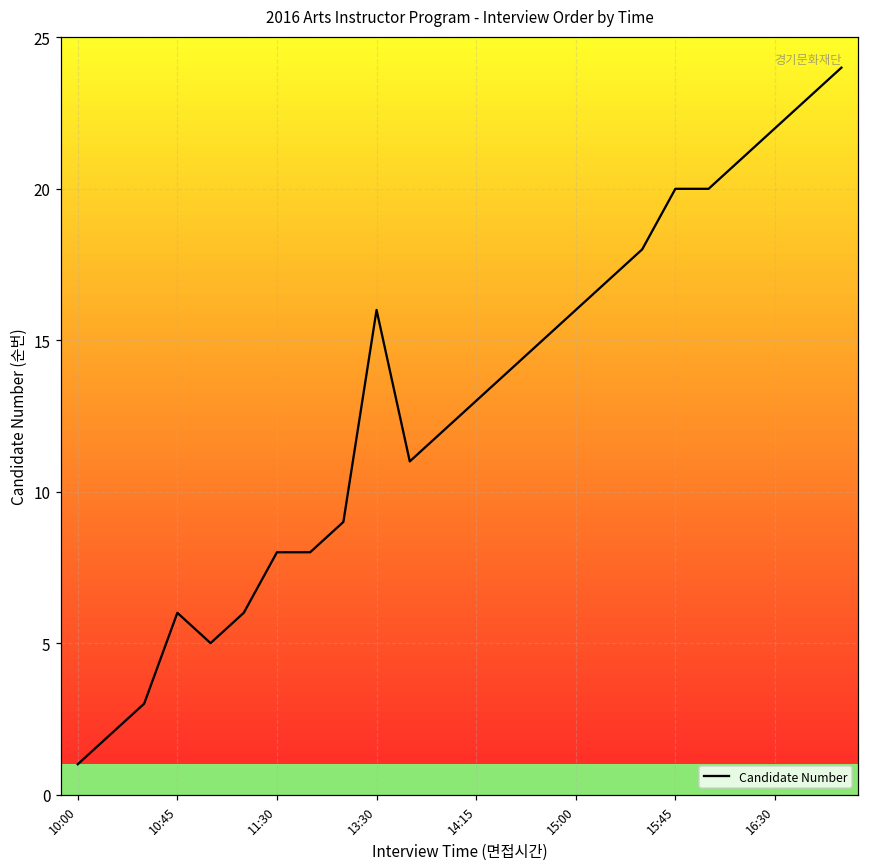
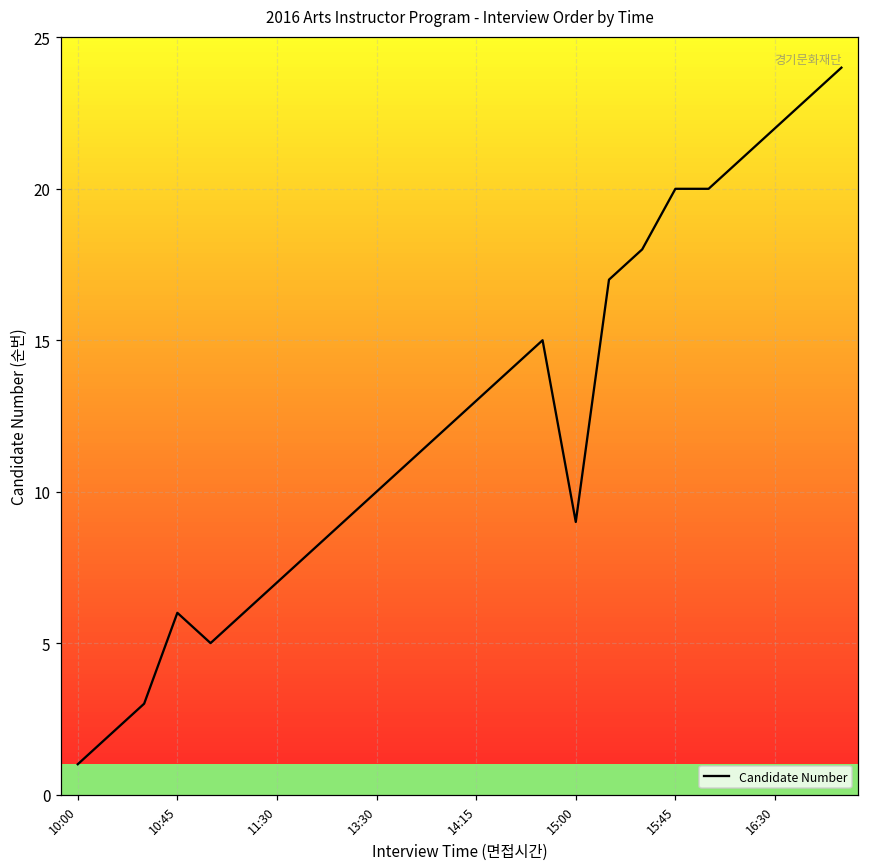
11:30: 8 -> 7
13:30: 16 -> 10
15:00: 16 -> 9
